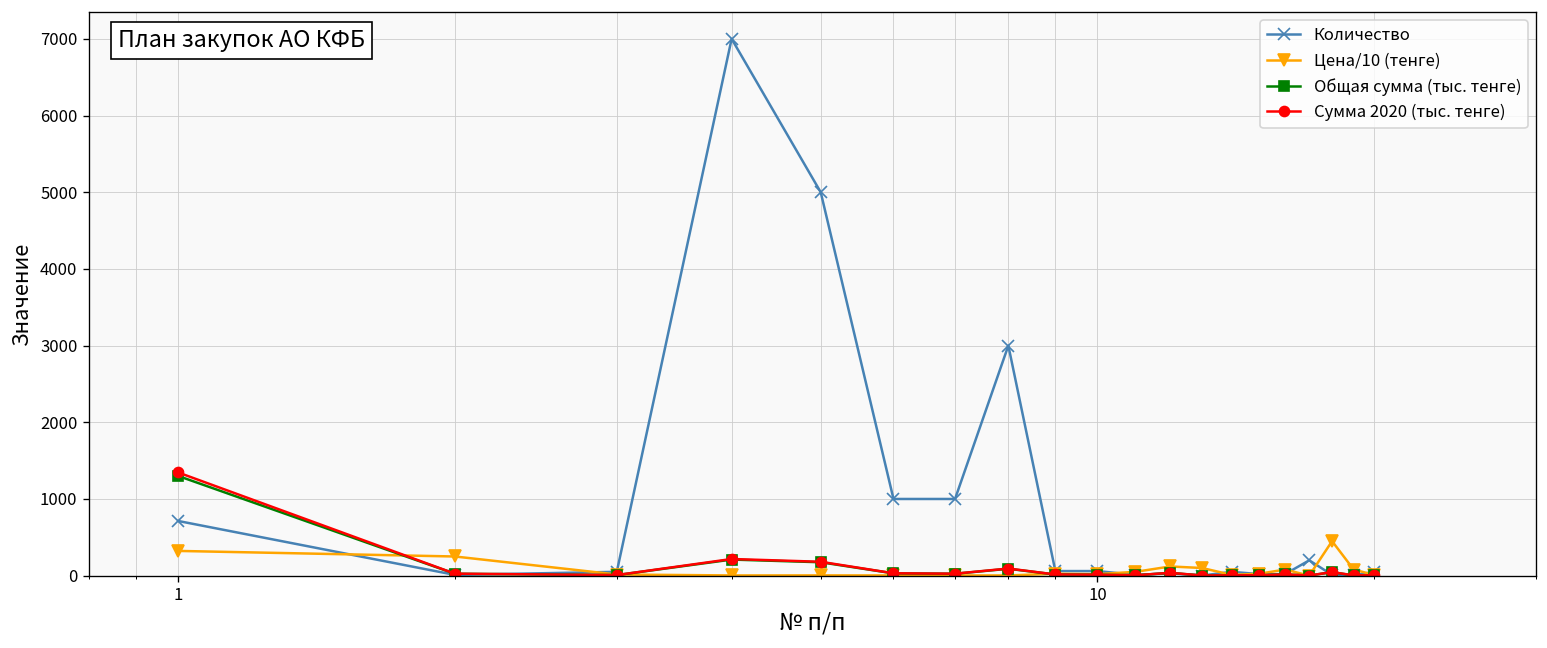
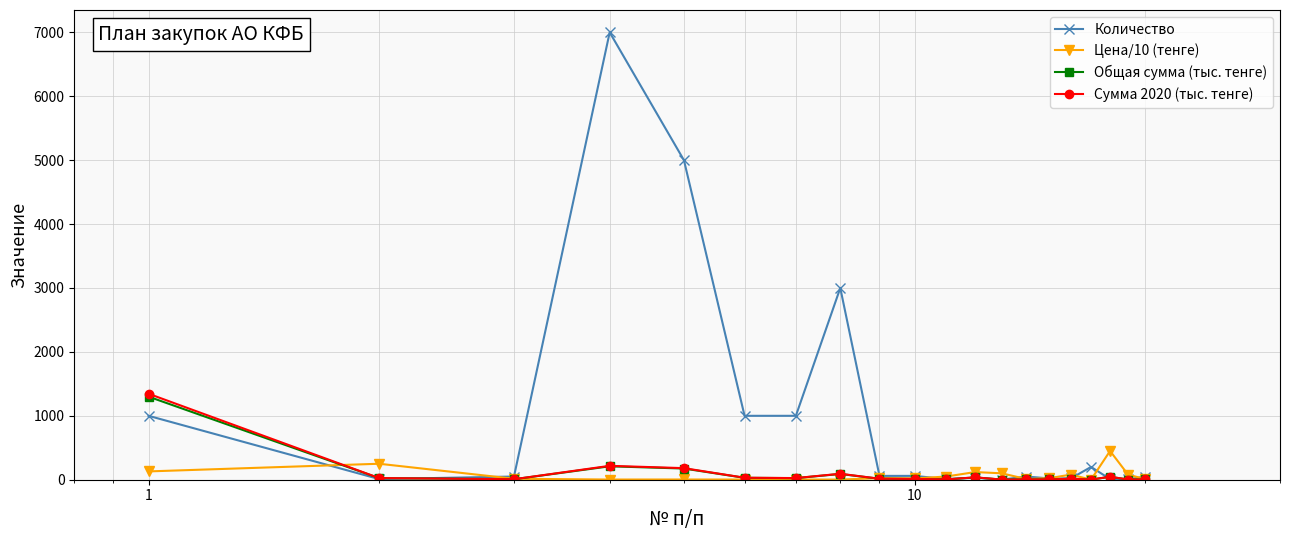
Количество, 1: 700 -> 1000
Цена/10 (тенге), 1: 300 -> 100
